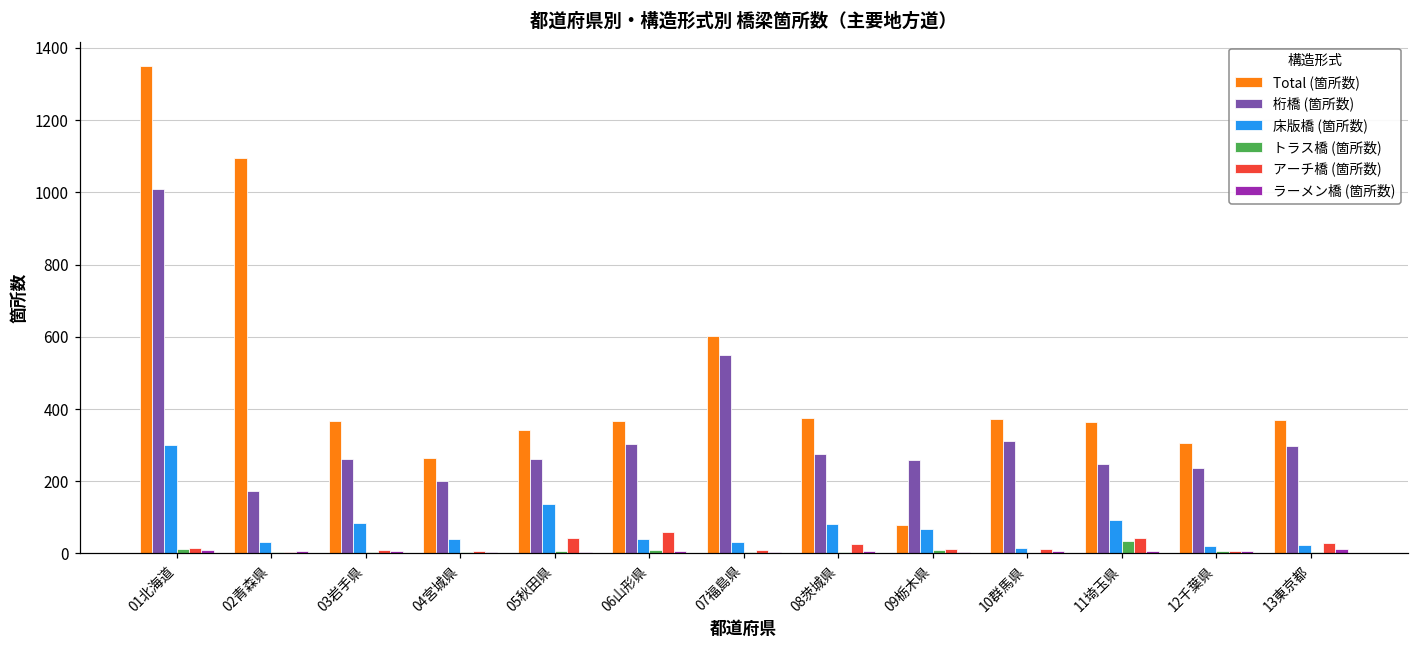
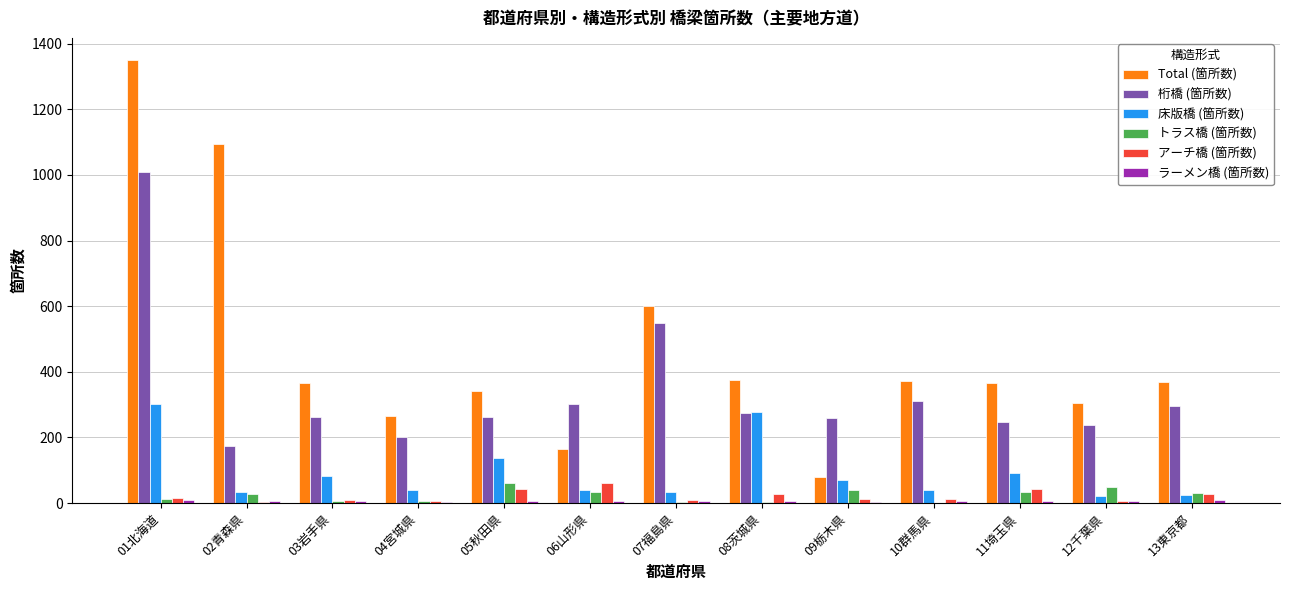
トラス橋 (箇所数), 02青森県: 0 -> 30
トラス橋 (箇所数), 05秋田県: 10 -> 60
Total (箇所数), 06山形県: 370 -> 170
トラス橋 (箇所数), 06山形県: 10 -> 30
床版橋 (箇所数), 08茨城県: 80 -> 280
トラス橋 (箇所数), 09栃木県: 10 -> 40
床版橋 (箇所数), 10群馬県: 20 -> 40
トラス橋 (箇所数), 12千葉県: 10 -> 50
トラス橋 (箇所数), 13東京都: 0 -> 30
